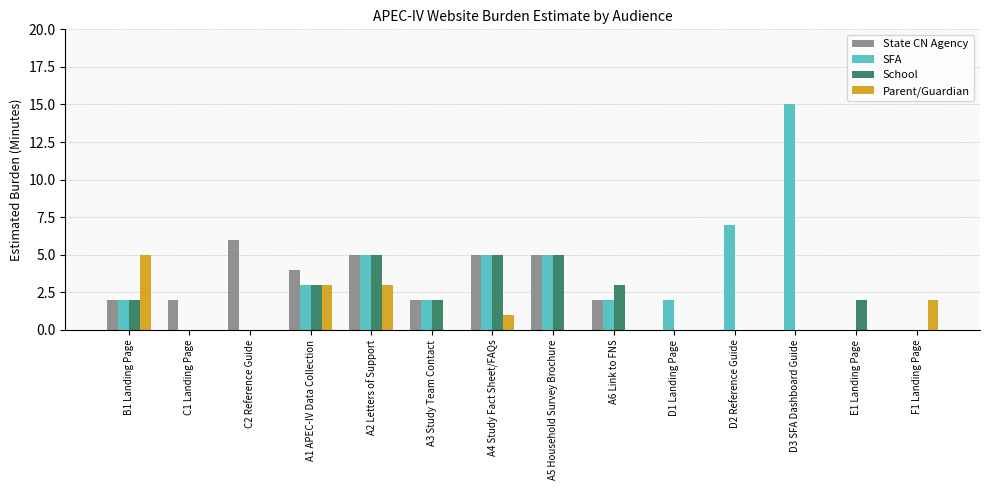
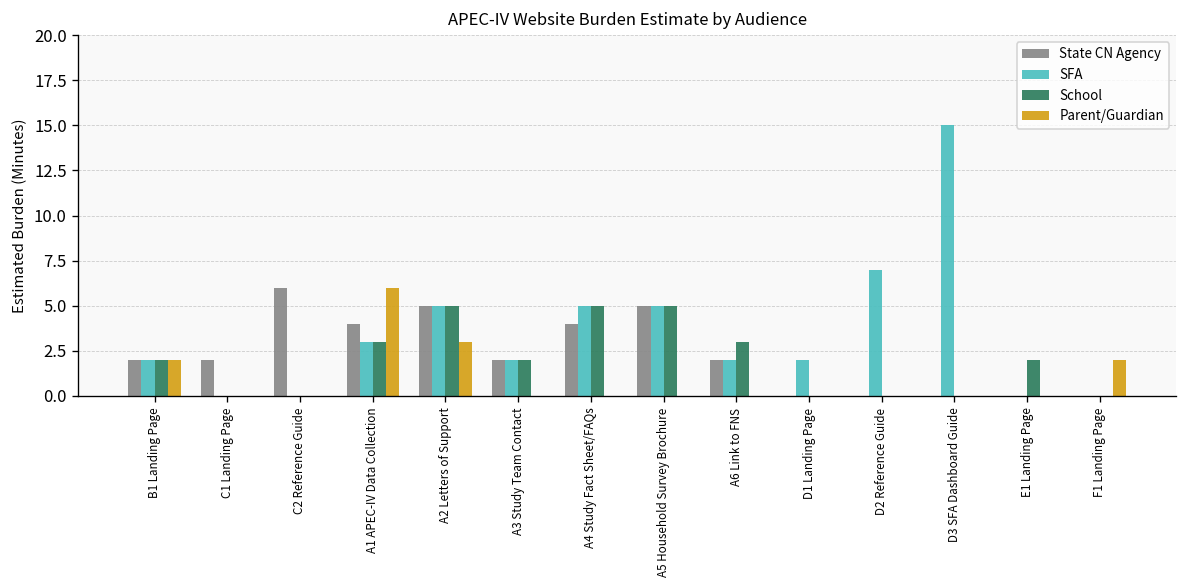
Parent/Guardian, B1 Landing Page: 5 -> 2
Parent/Guardian, A1 APEC-IV Data Collection: 3 -> 6
State CN Agency, A4 Study Fact Sheet/FAQs: 5 -> 4
Parent/Guardian, A4 Study Fact Sheet/FAQs: 1 -> 0
